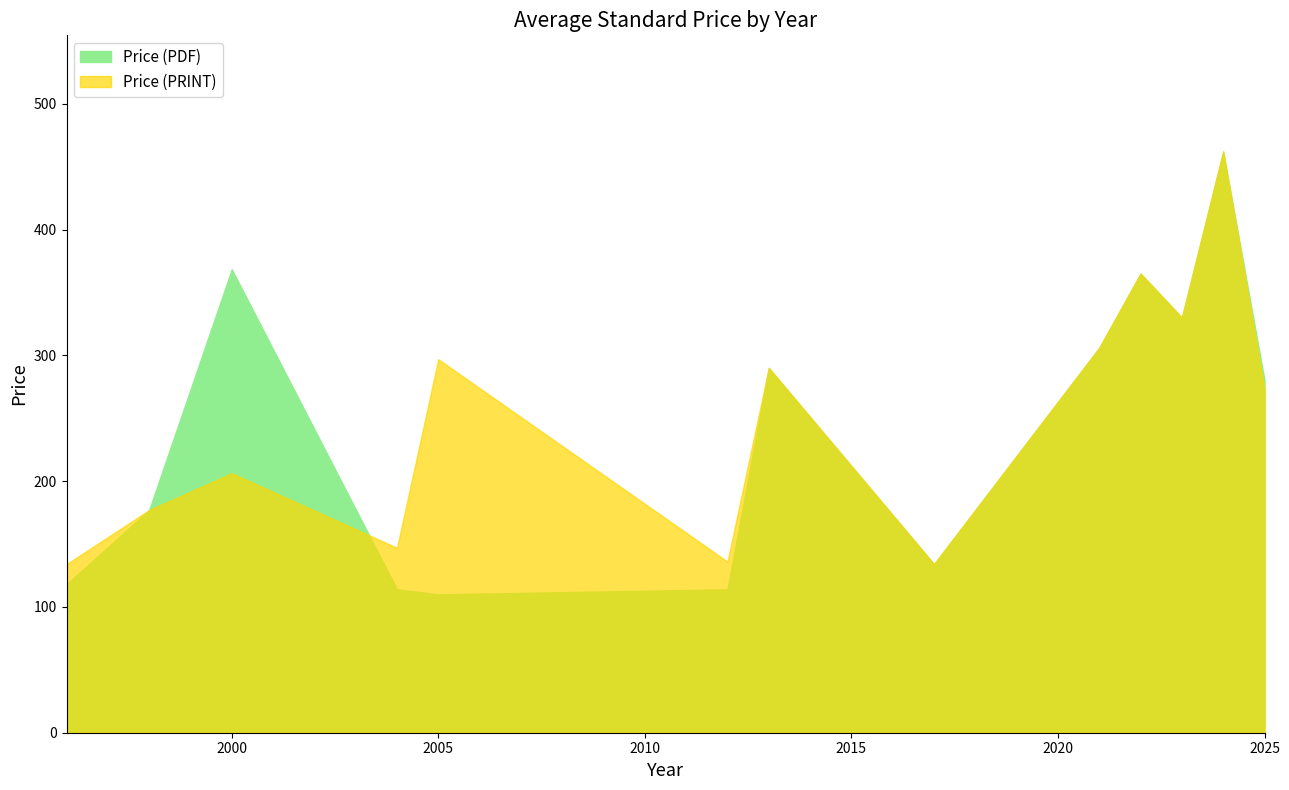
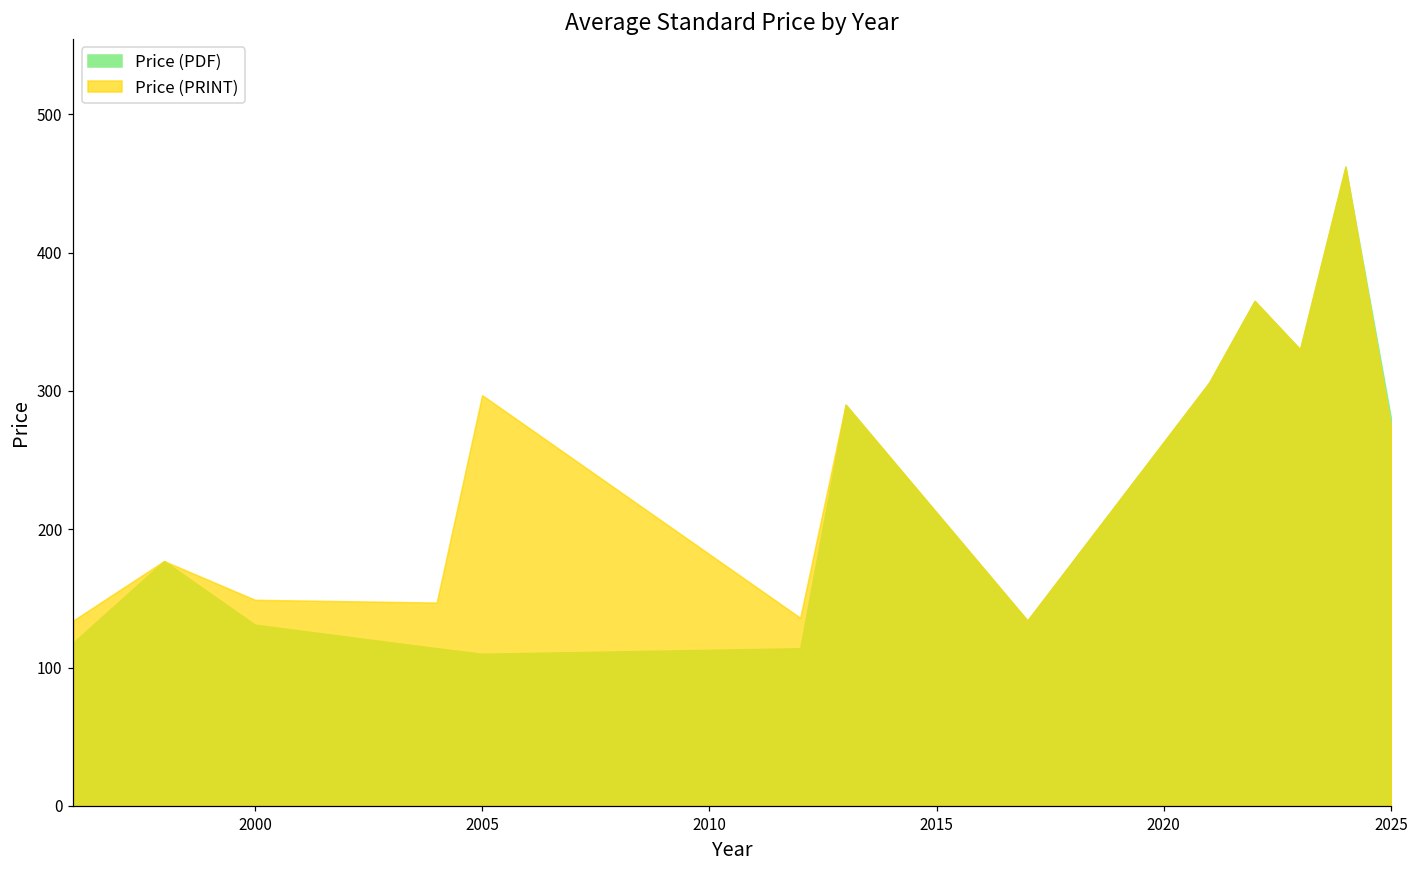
Price (PDF), 2000: 368 -> 131
Price (PRINT), 2000: 206 -> 149
